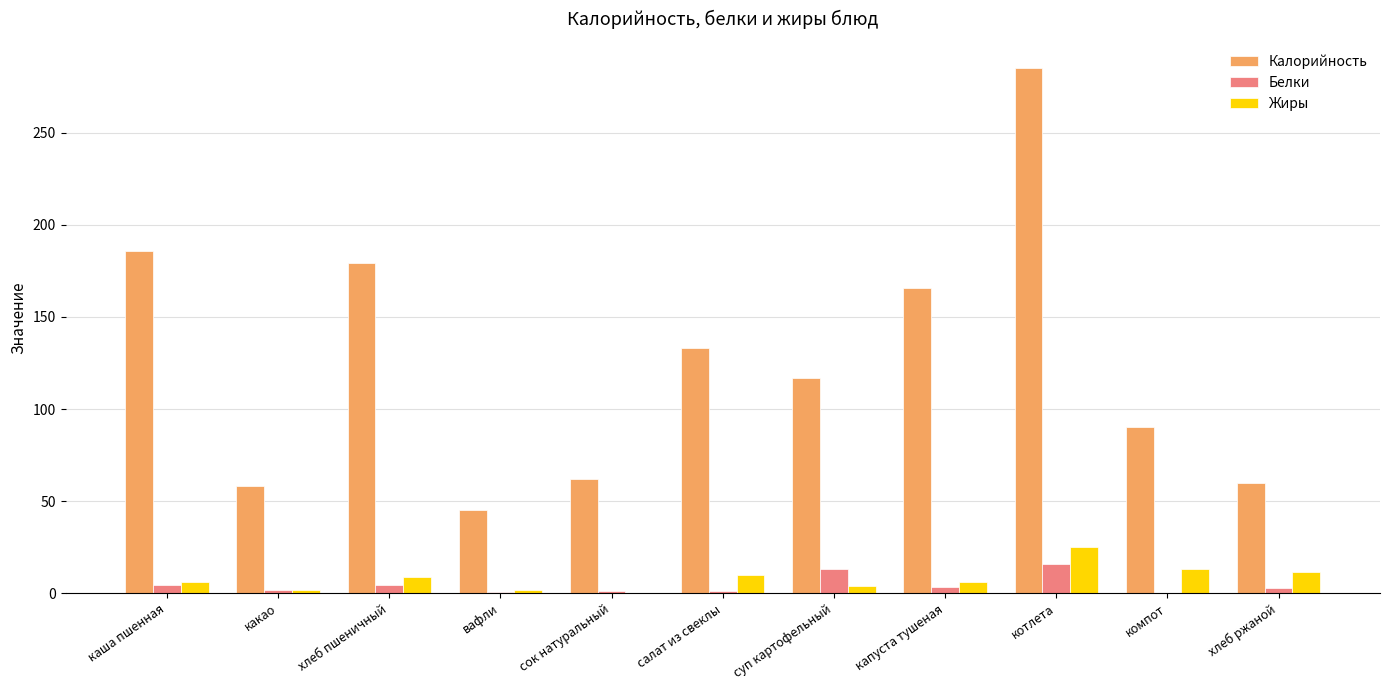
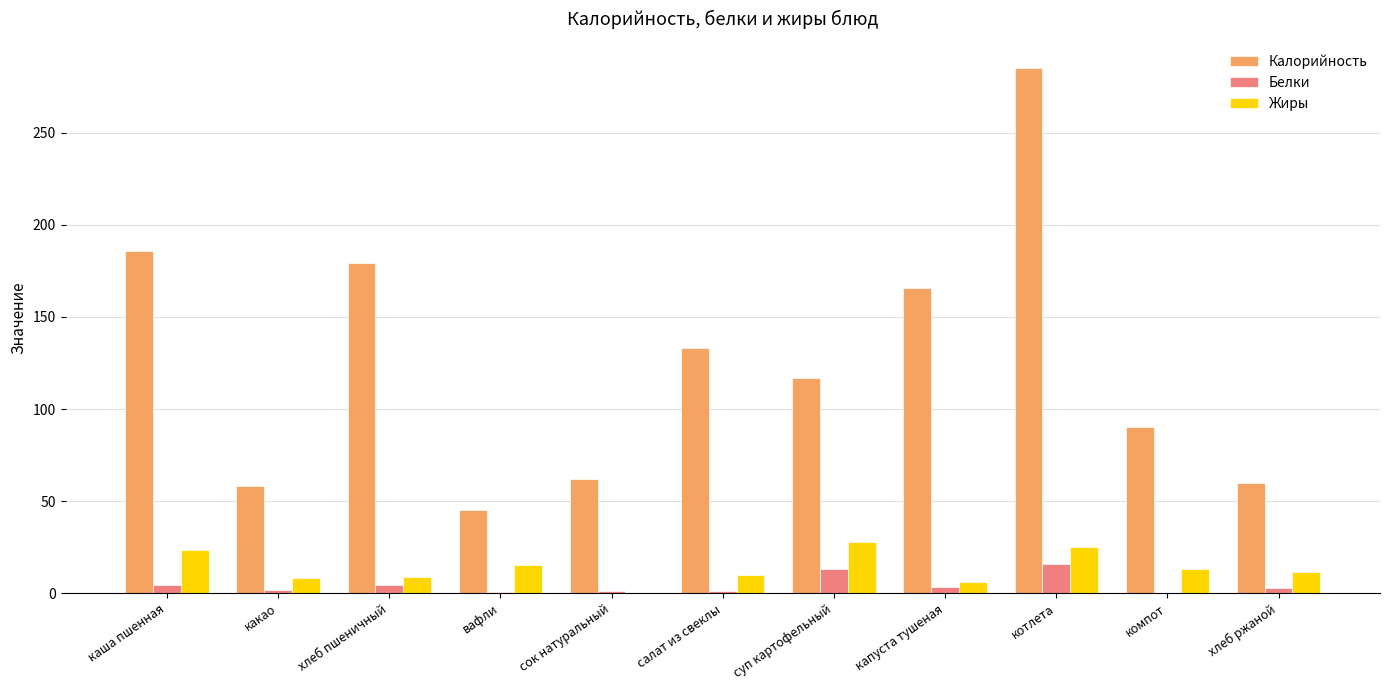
Жиры, каша пшенная: 6 -> 23
Жиры, какао: 2 -> 9
Жиры, вафли: 2 -> 16
Жиры, суп картофельный: 4 -> 28
